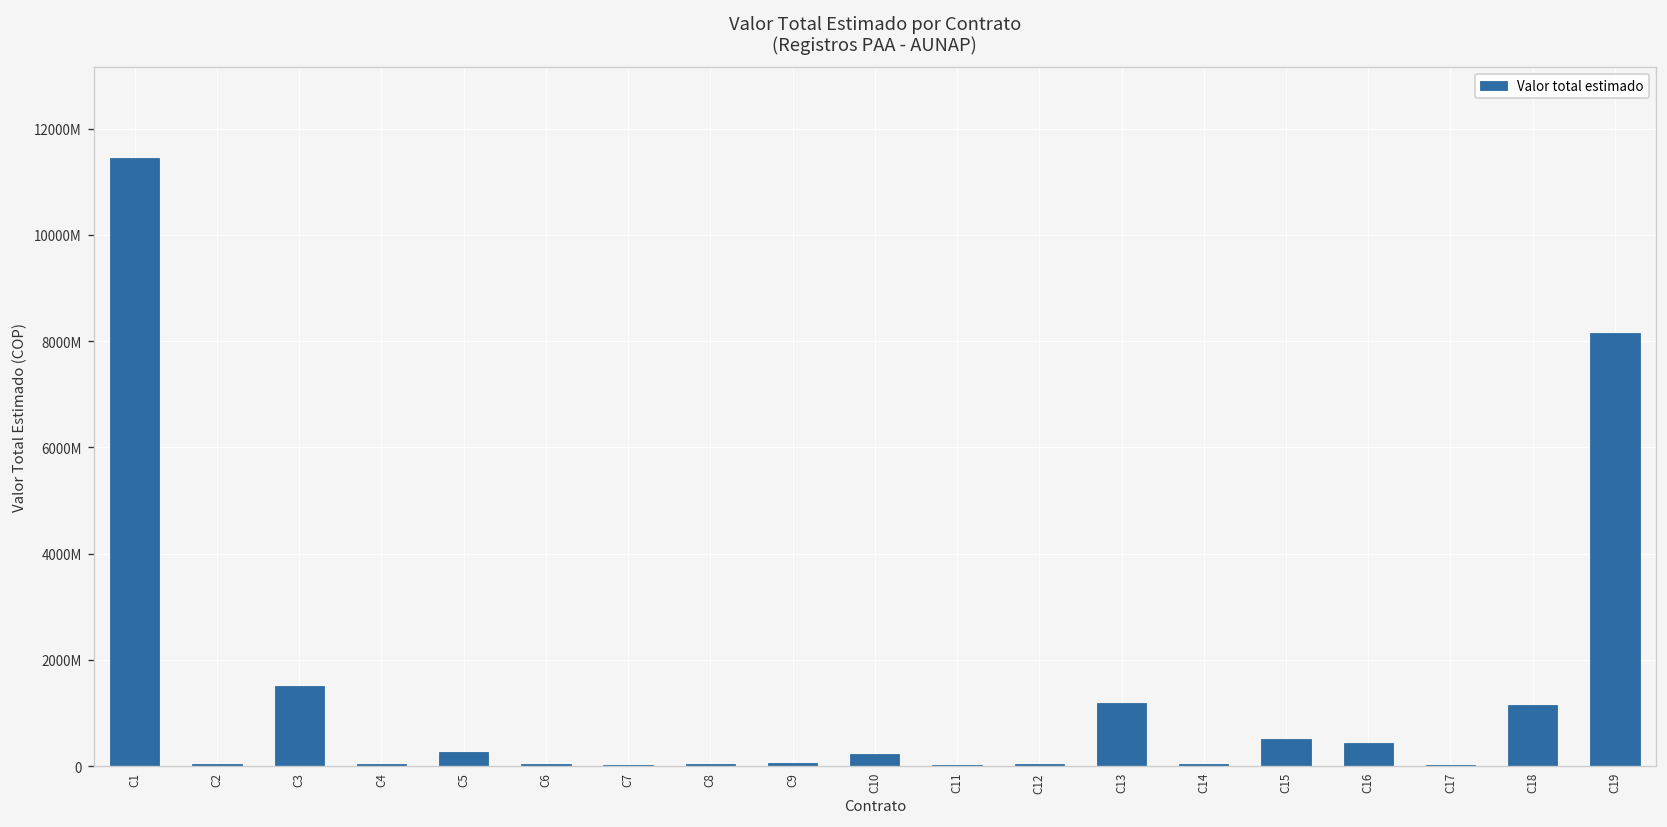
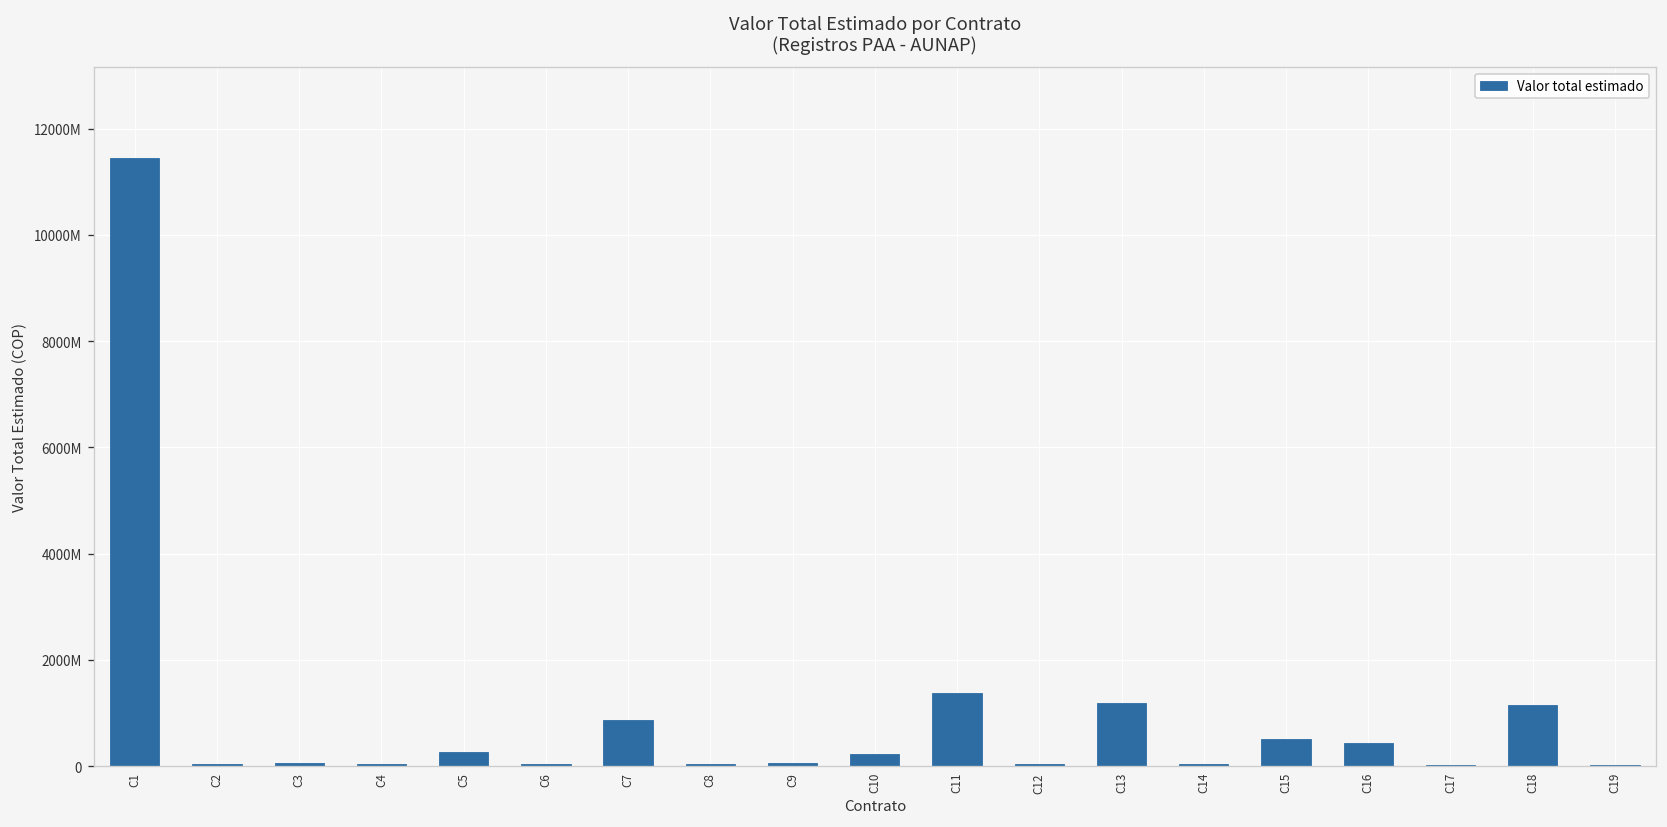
C3: 1500000000 -> 100000000
C7: 0 -> 900000000
C11: 0 -> 1400000000
C19: 8200000000 -> 0
